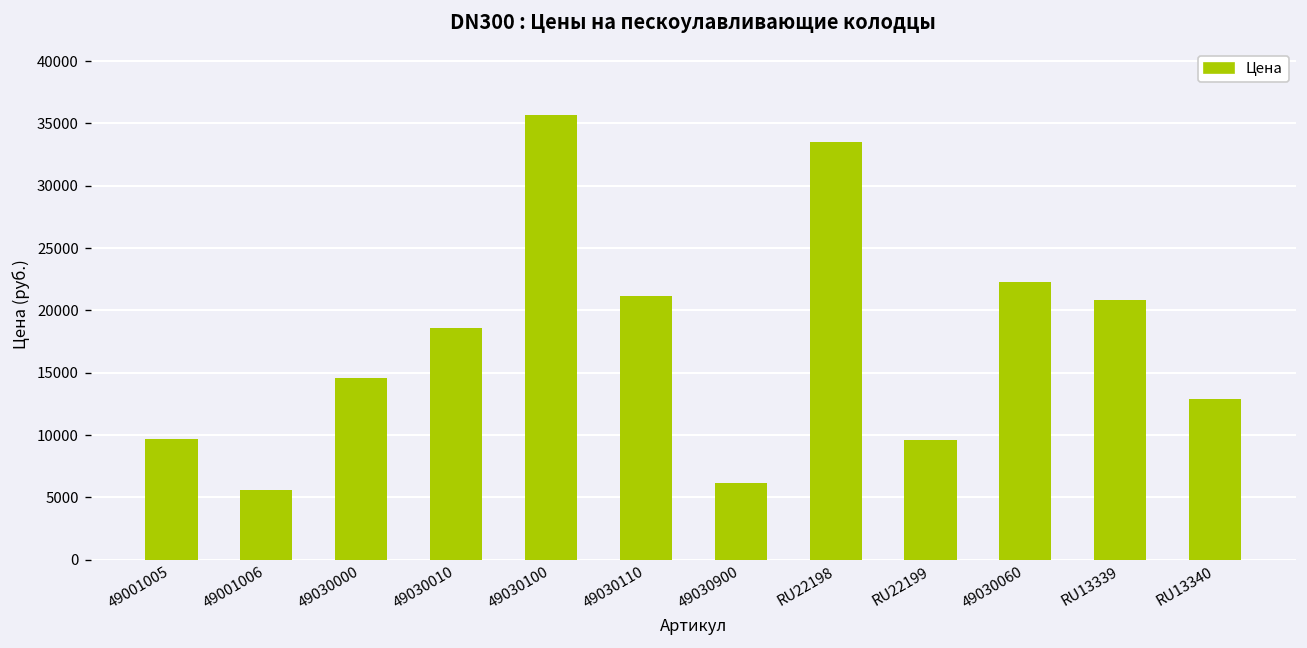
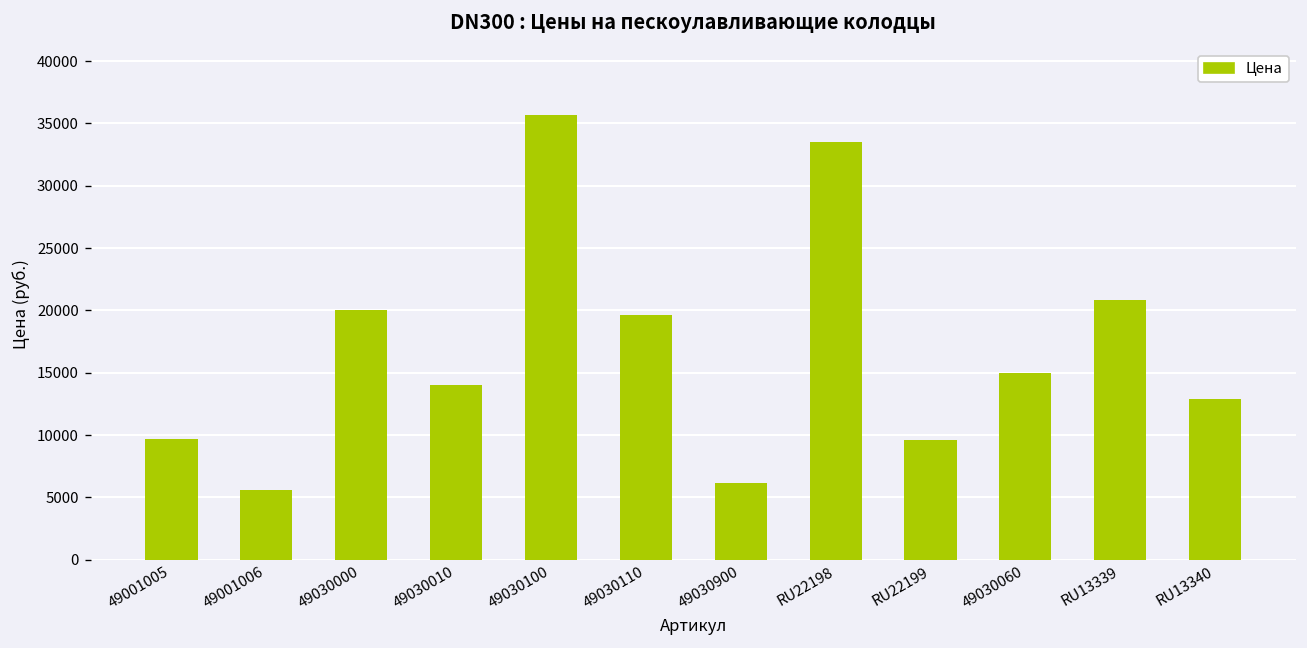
49030000: 14600 -> 20000
49030010: 18600 -> 14000
49030110: 21200 -> 19600
49030060: 22300 -> 15000
